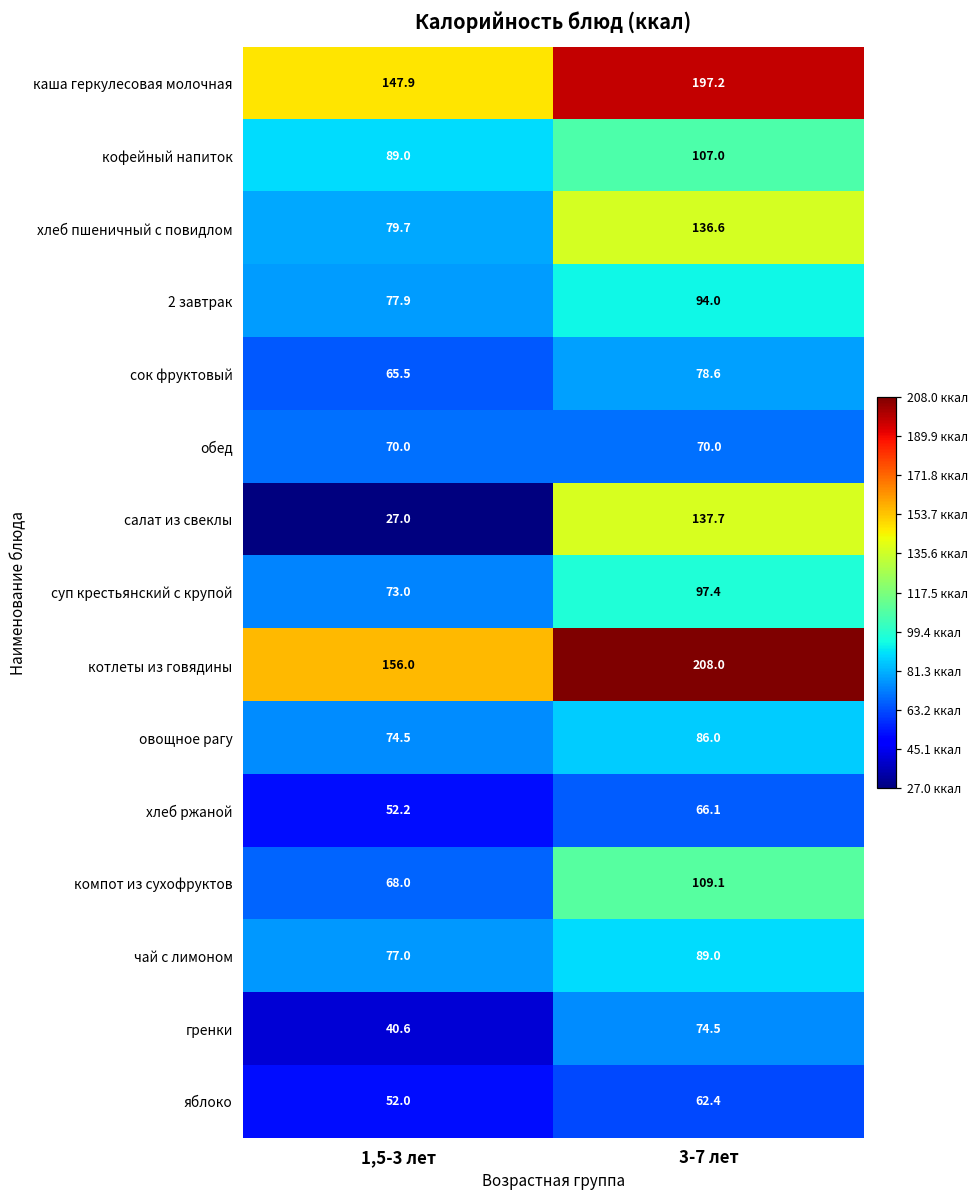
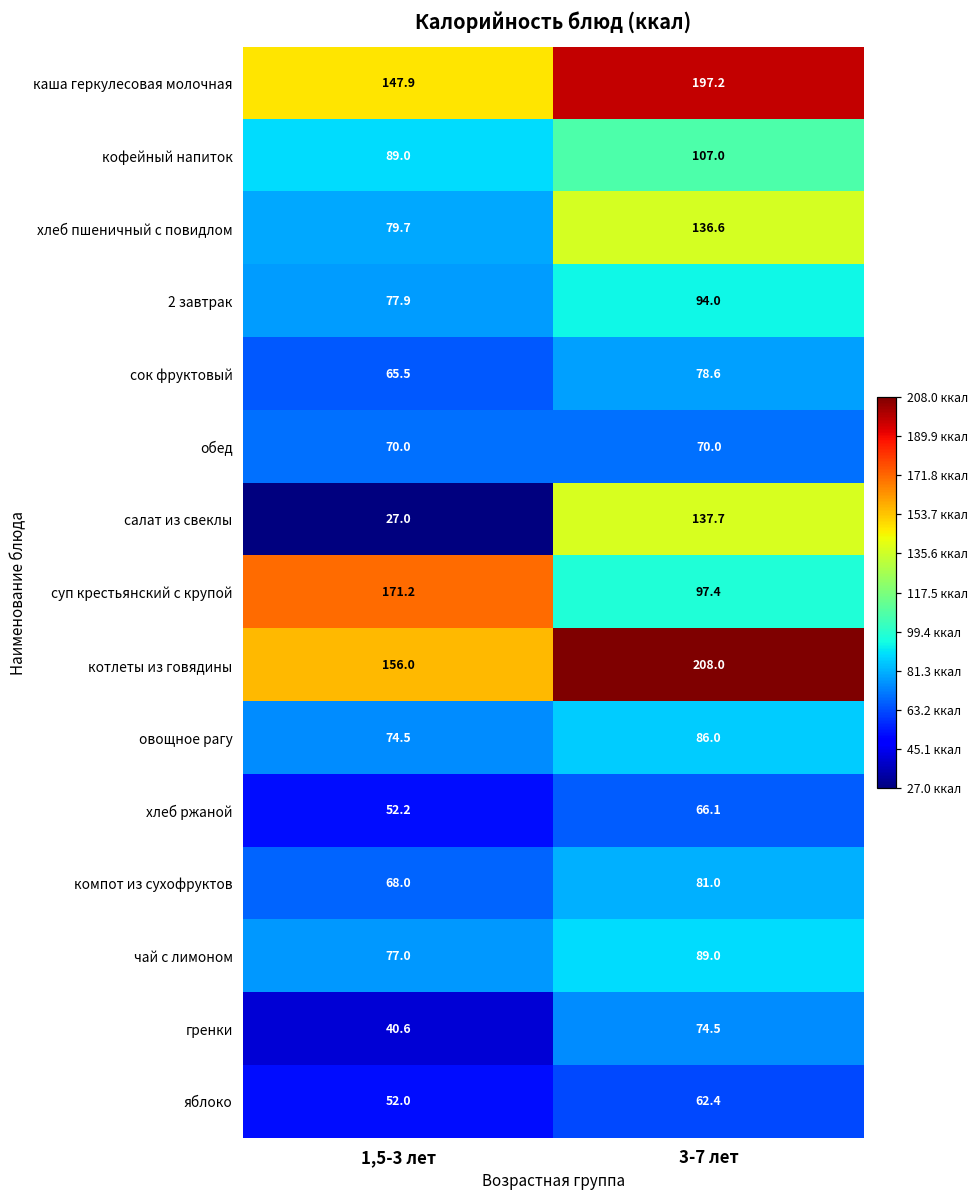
суп крестьянский с крупой, 1,5-3 лет: 73.0 -> 171.2
компот из сухофруктов, 3-7 лет: 109.1 -> 81.0
